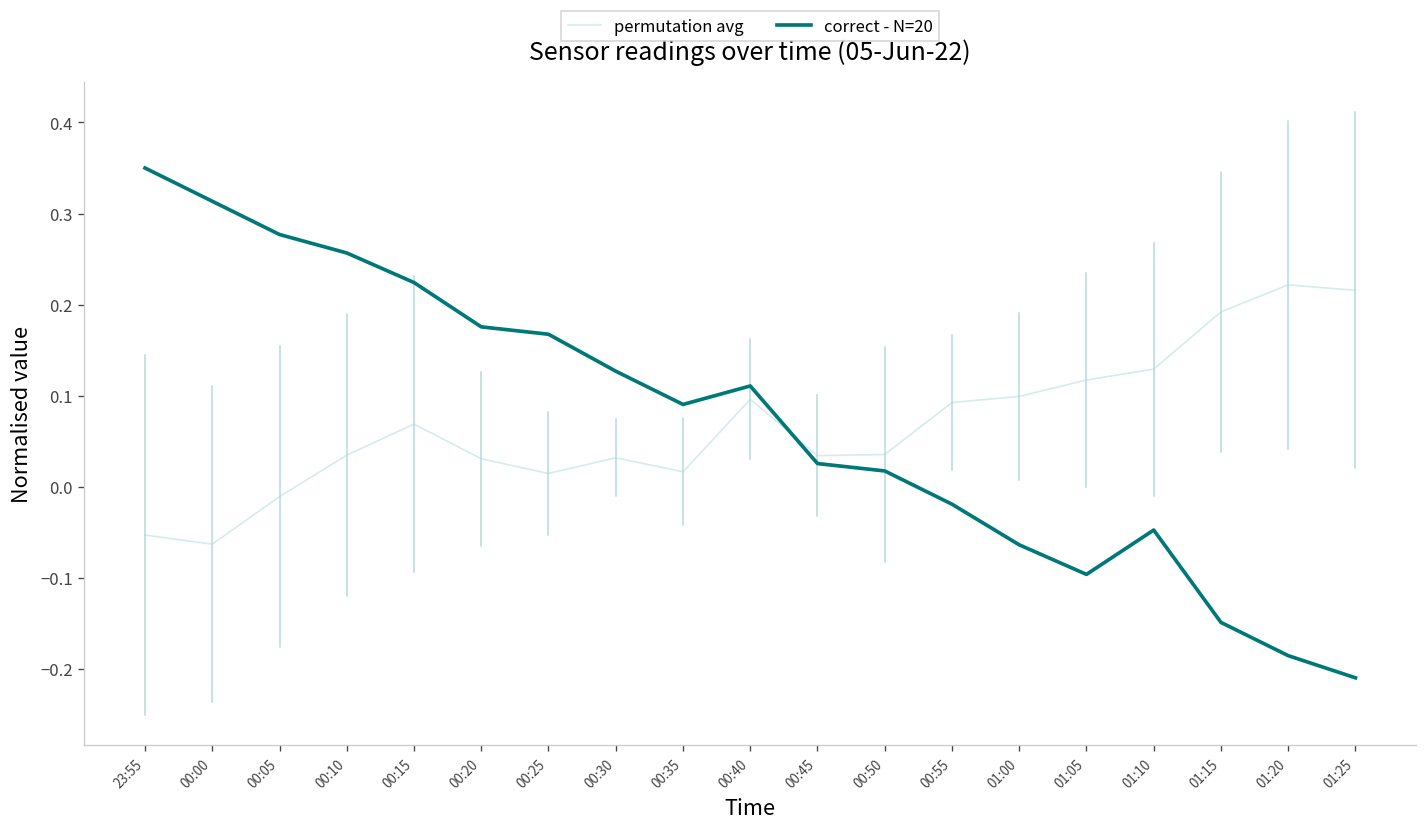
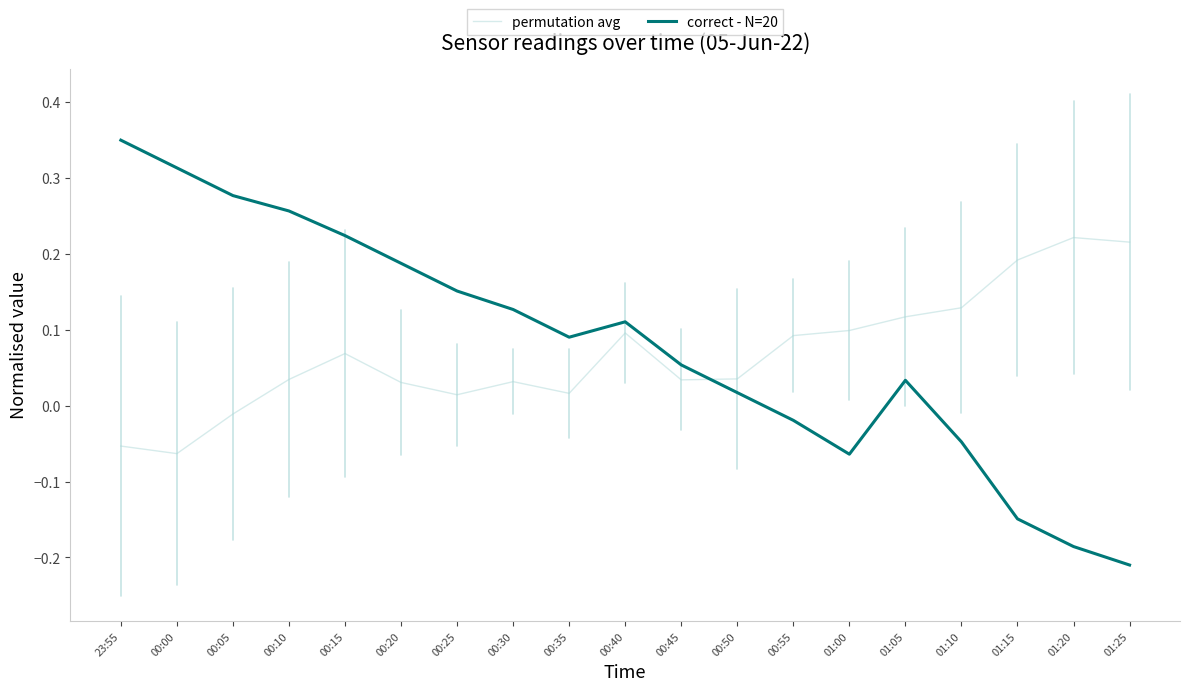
correct - N=20, 00:20: 0.18 -> 0.19
correct - N=20, 00:25: 0.17 -> 0.15
correct - N=20, 00:45: 0.03 -> 0.05
correct - N=20, 01:05: -0.10 -> 0.03
